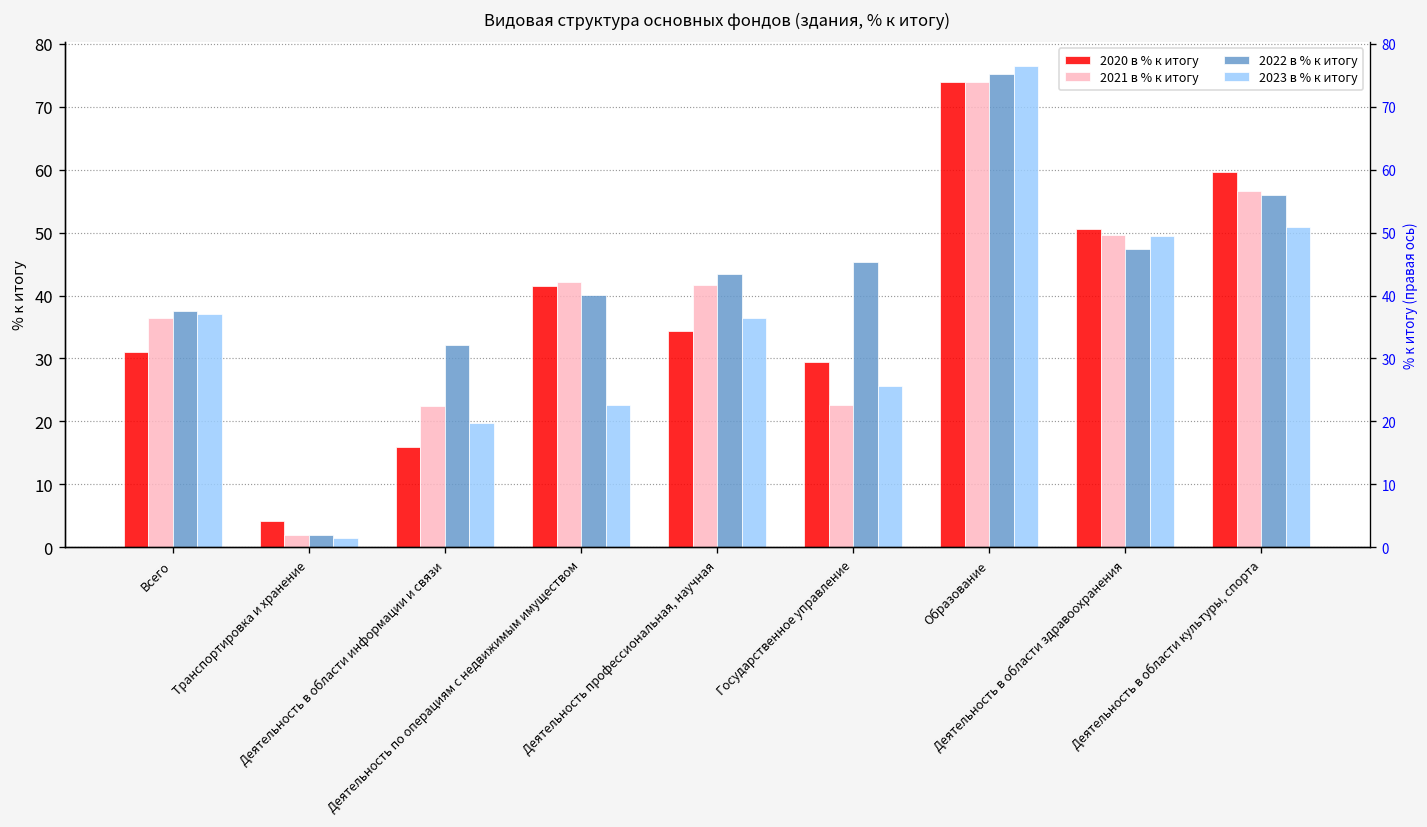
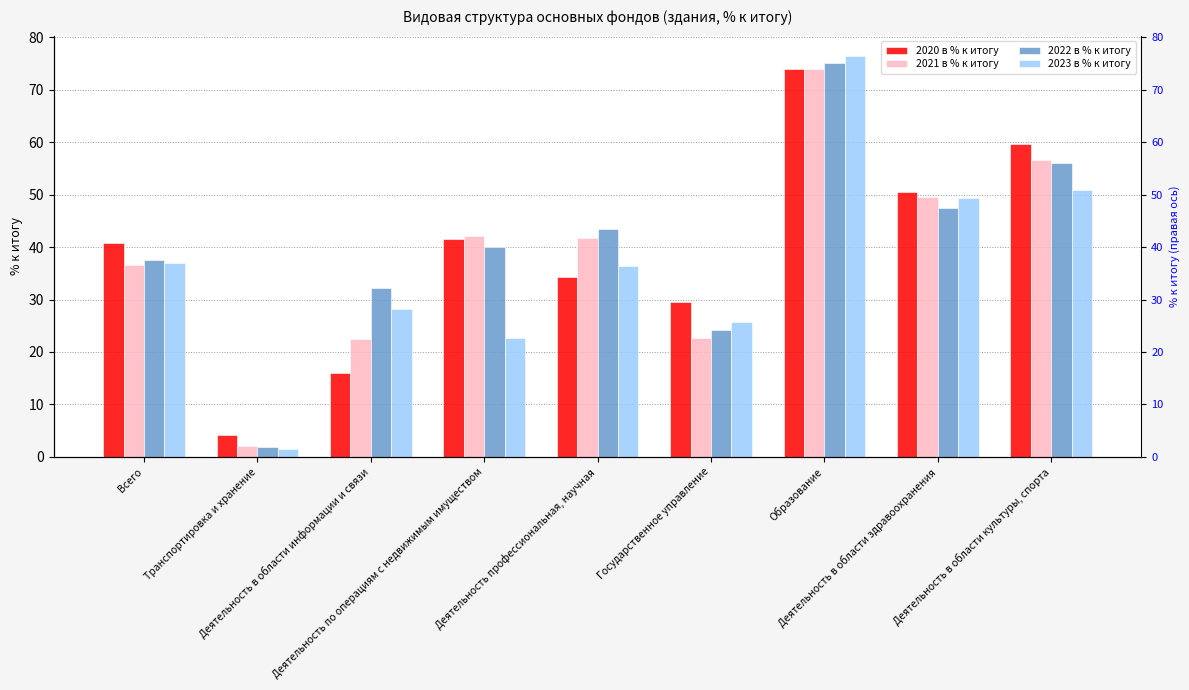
2020 в % к итогу, Всего: 31 -> 41
2023 в % к итогу, Деятельность в области информации и связи: 20 -> 28
2022 в % к итогу, Государственное управление: 45 -> 24
